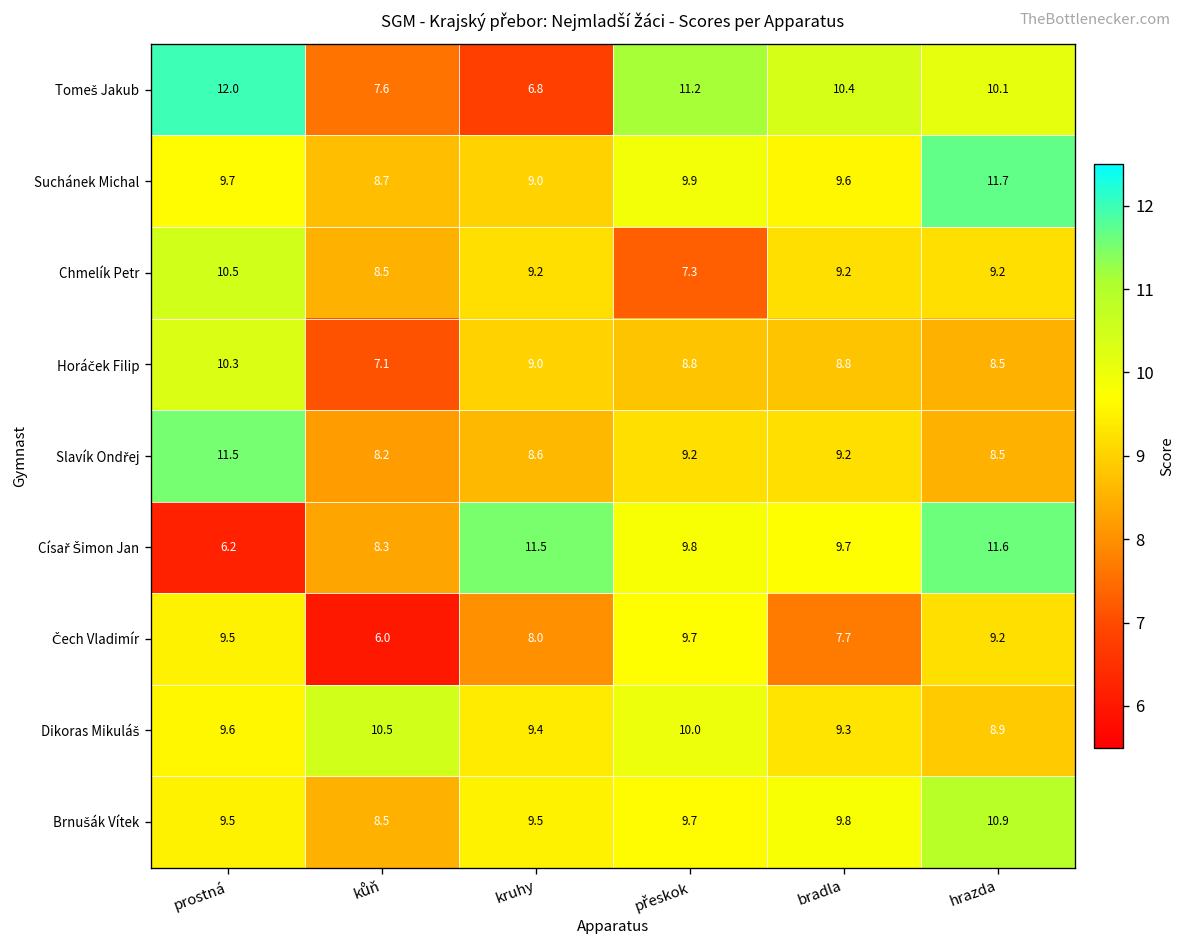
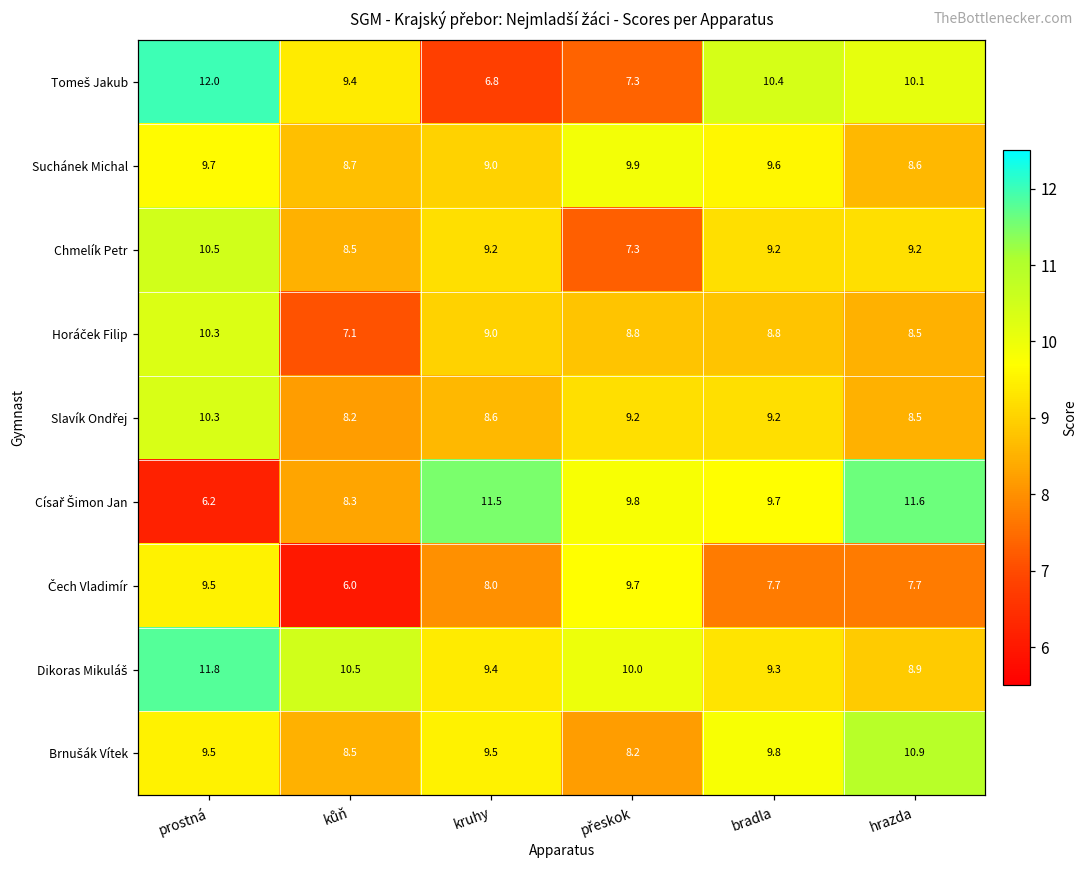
Tomeš Jakub, kůň: 7.6 -> 9.4
Tomeš Jakub, přeskok: 11.2 -> 7.3
Suchánek Michal, hrazda: 11.7 -> 8.6
Slavík Ondřej, prostná: 11.5 -> 10.3
Čech Vladimír, hrazda: 9.2 -> 7.7
Dikoras Mikuláš, prostná: 9.6 -> 11.8
Brnušák Vítek, přeskok: 9.7 -> 8.2
